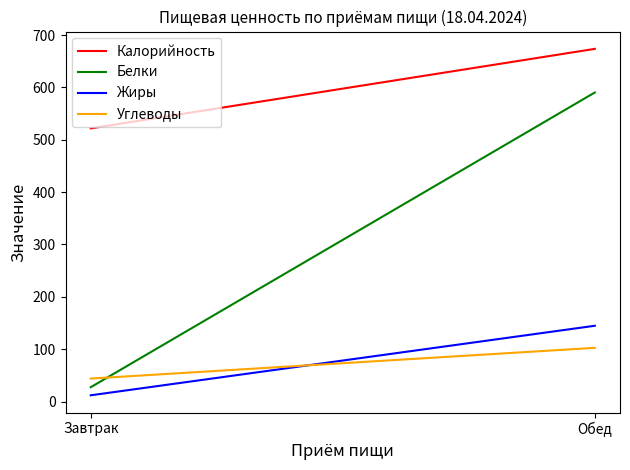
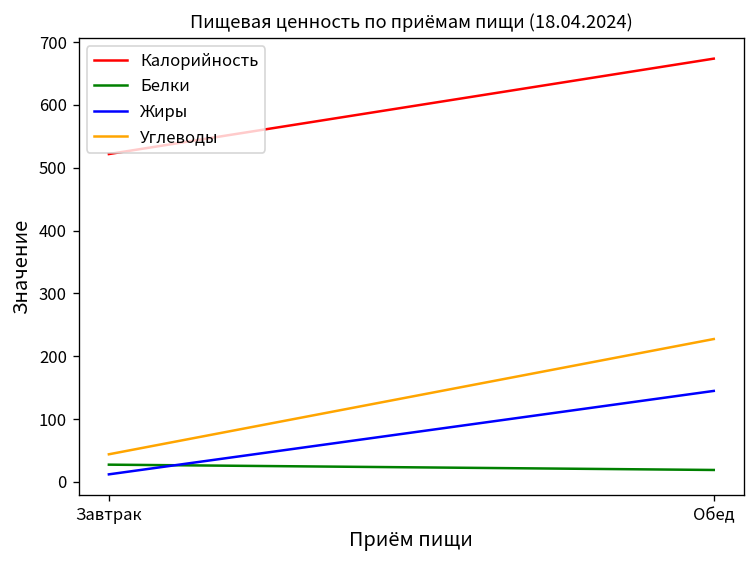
Белки, Обед: 590 -> 20
Углеводы, Обед: 100 -> 230
